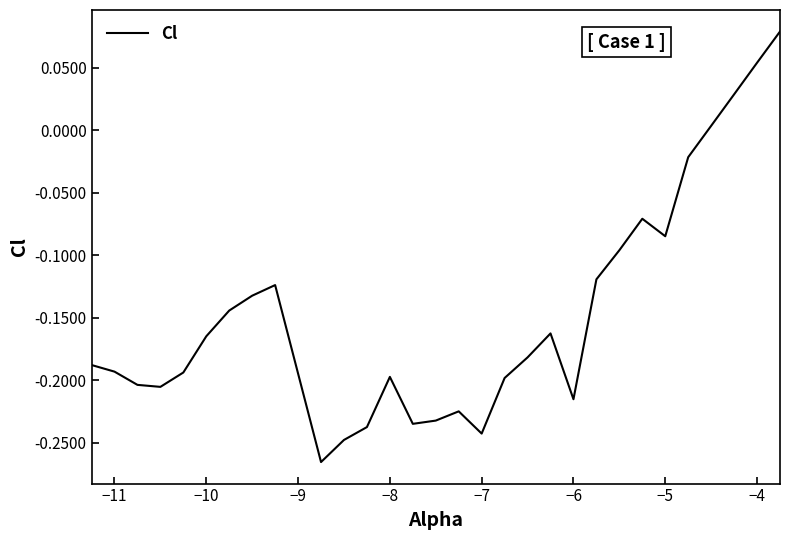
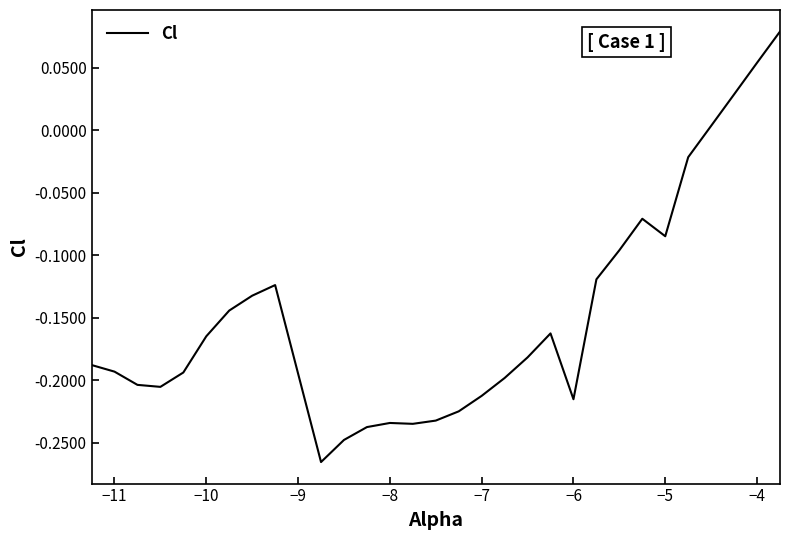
−8: -0.197 -> -0.234
−7: -0.243 -> -0.213
